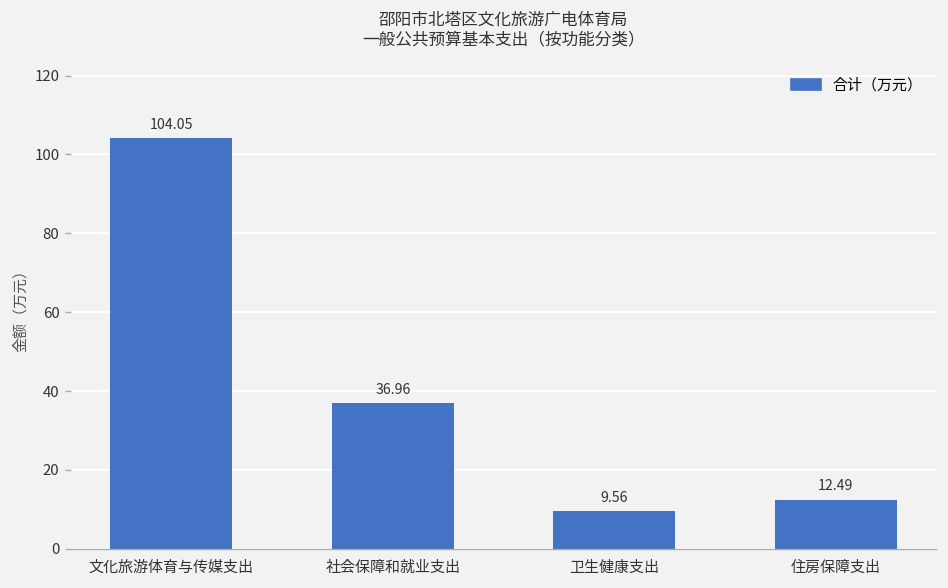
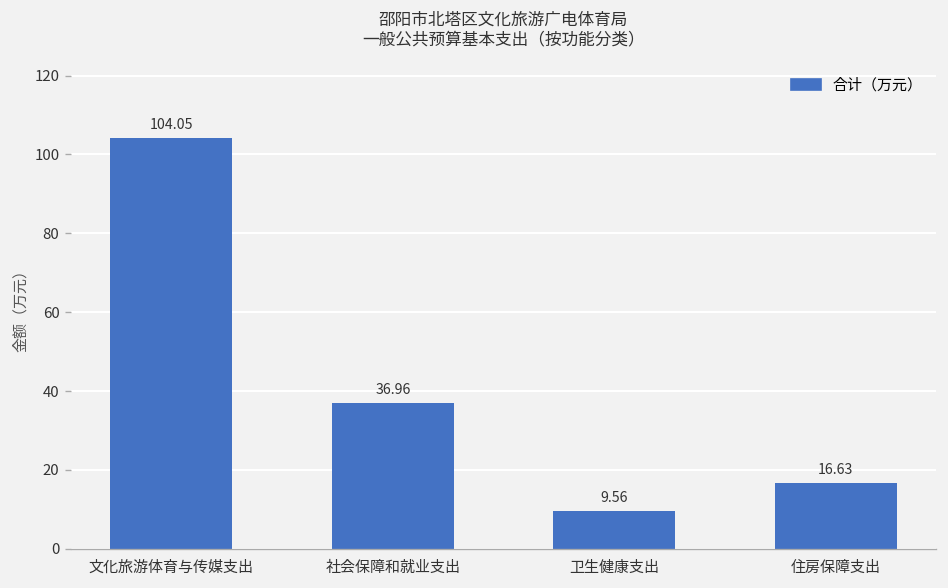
住房保障支出: 12.49 -> 16.63
